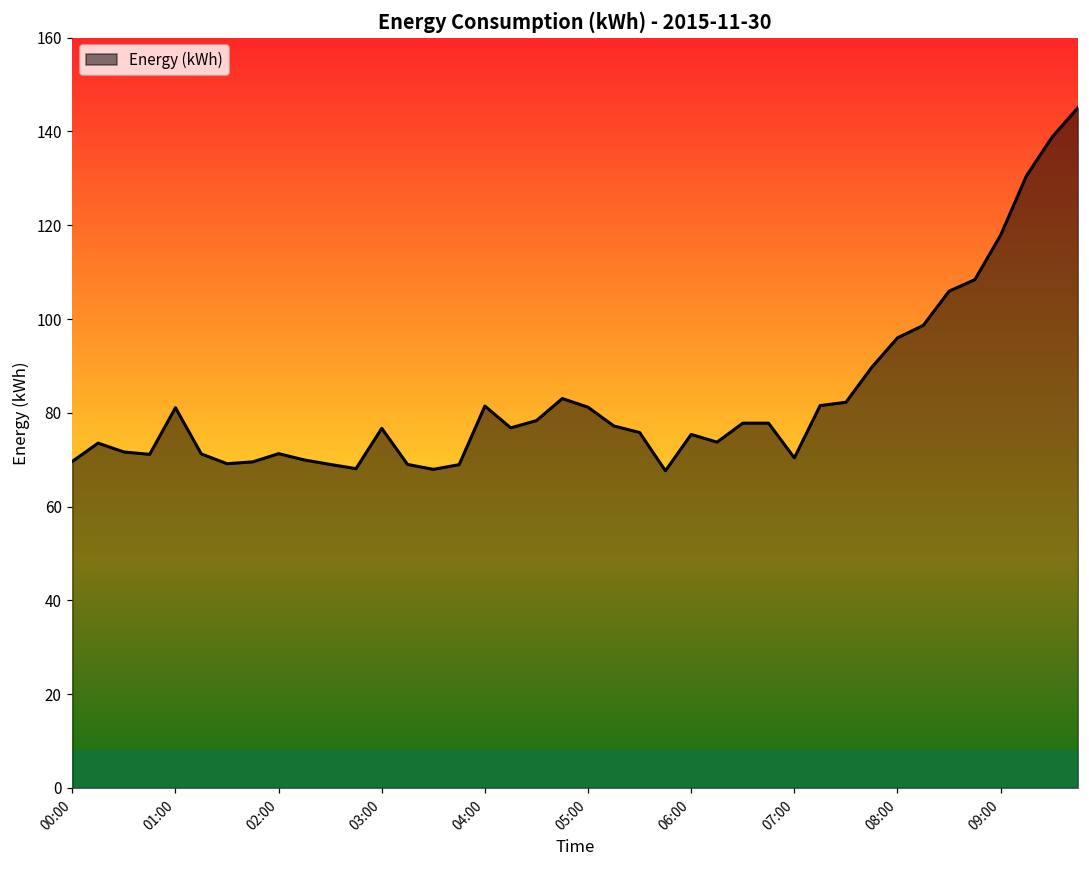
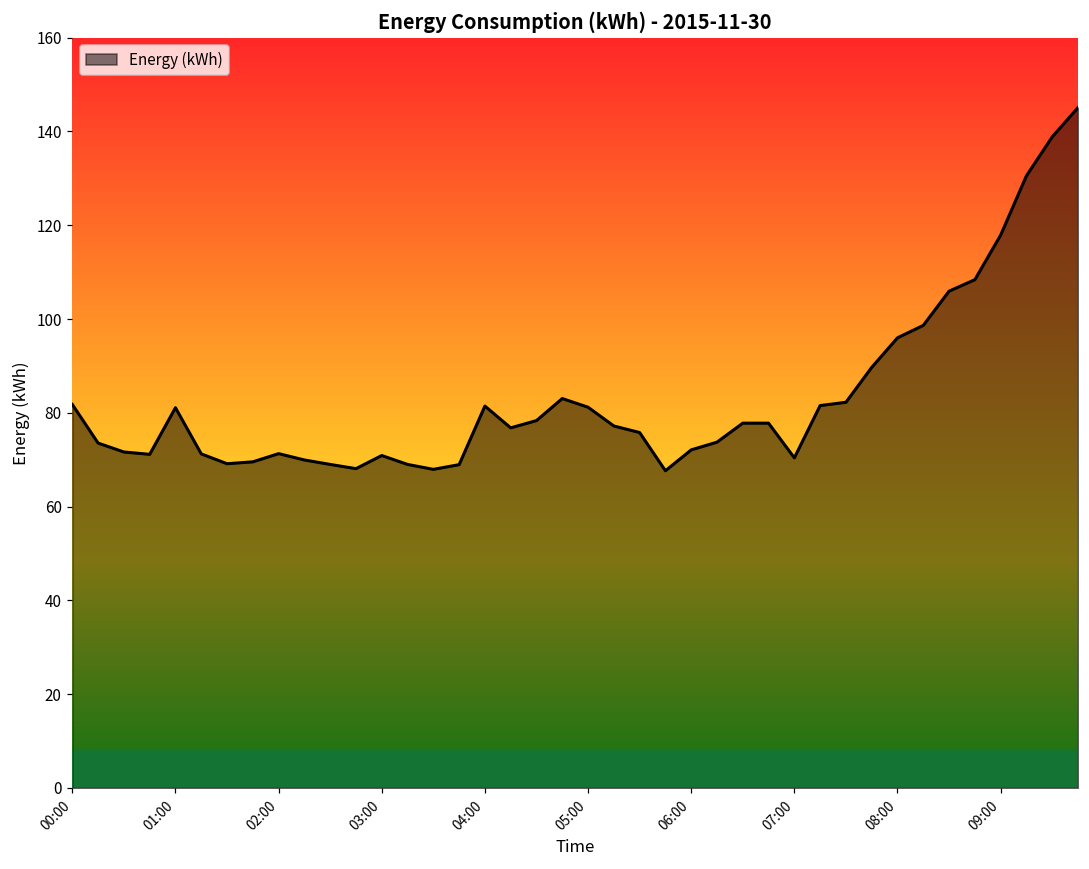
00:00: 70 -> 82
03:00: 77 -> 71
06:00: 75 -> 72
